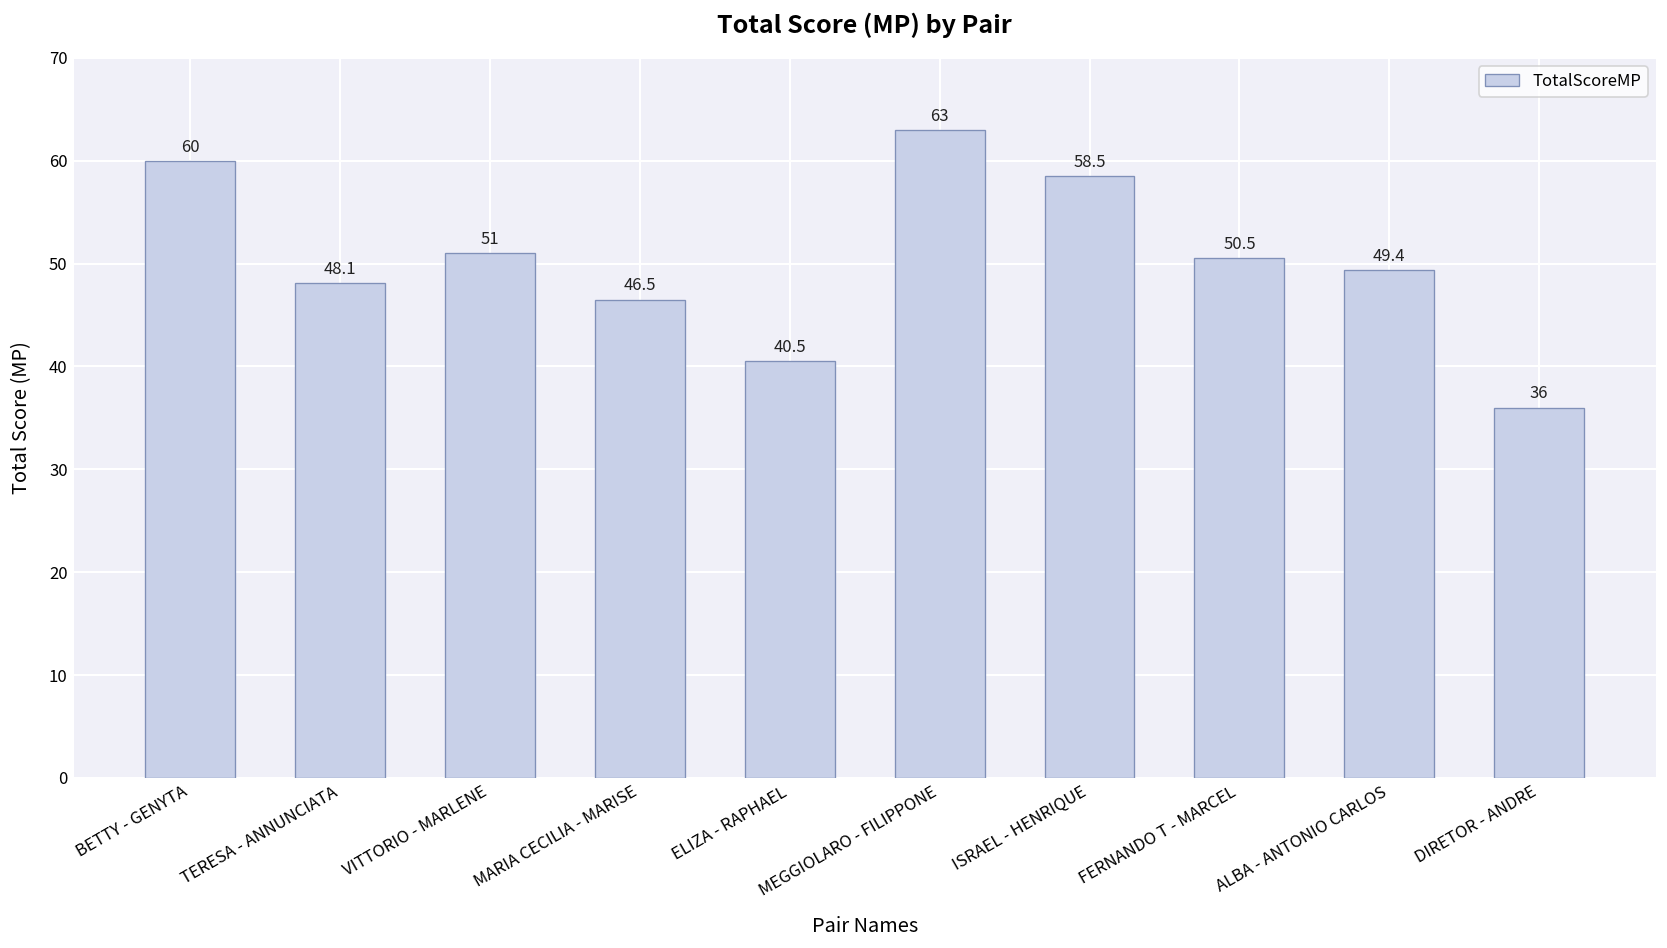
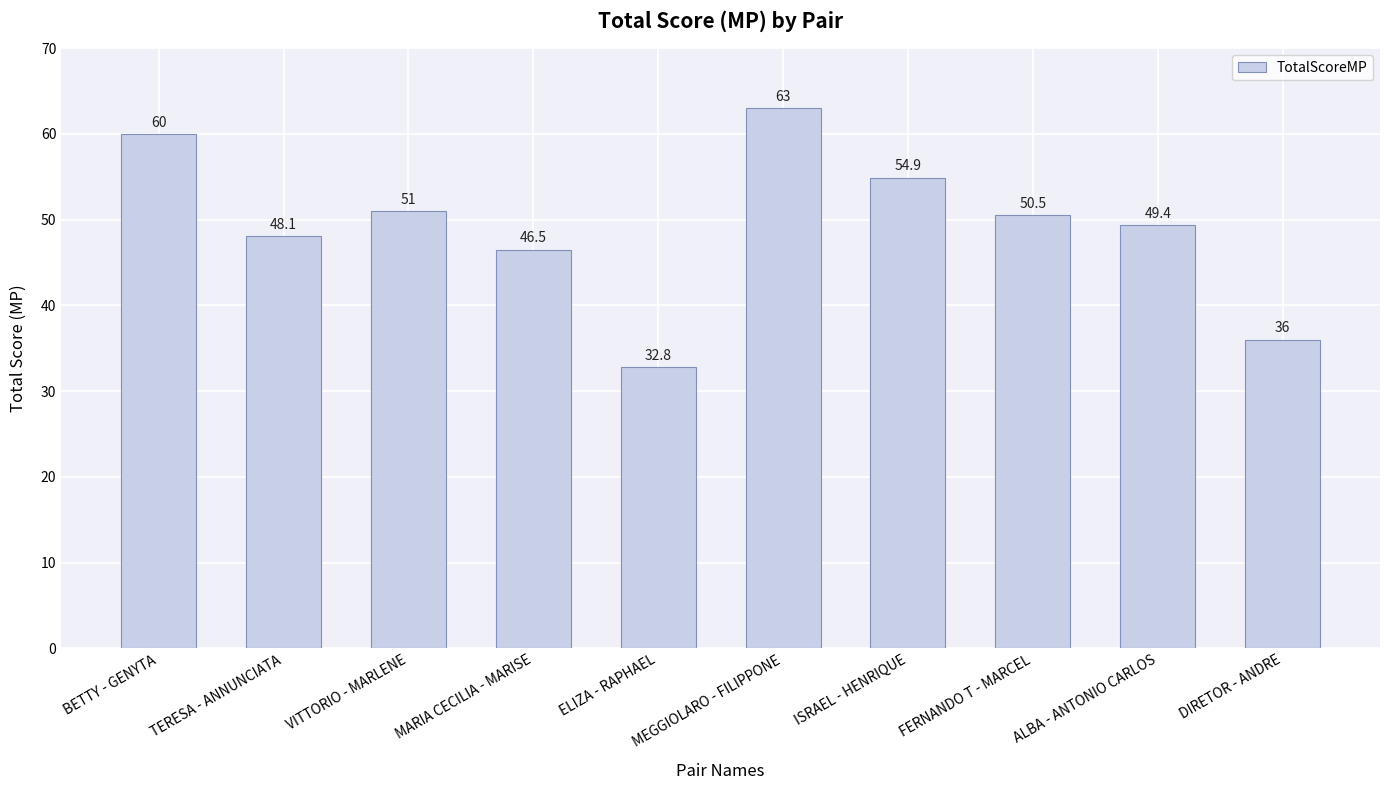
ELIZA - RAPHAEL: 40.5 -> 32.8
ISRAEL - HENRIQUE: 58.5 -> 54.9
